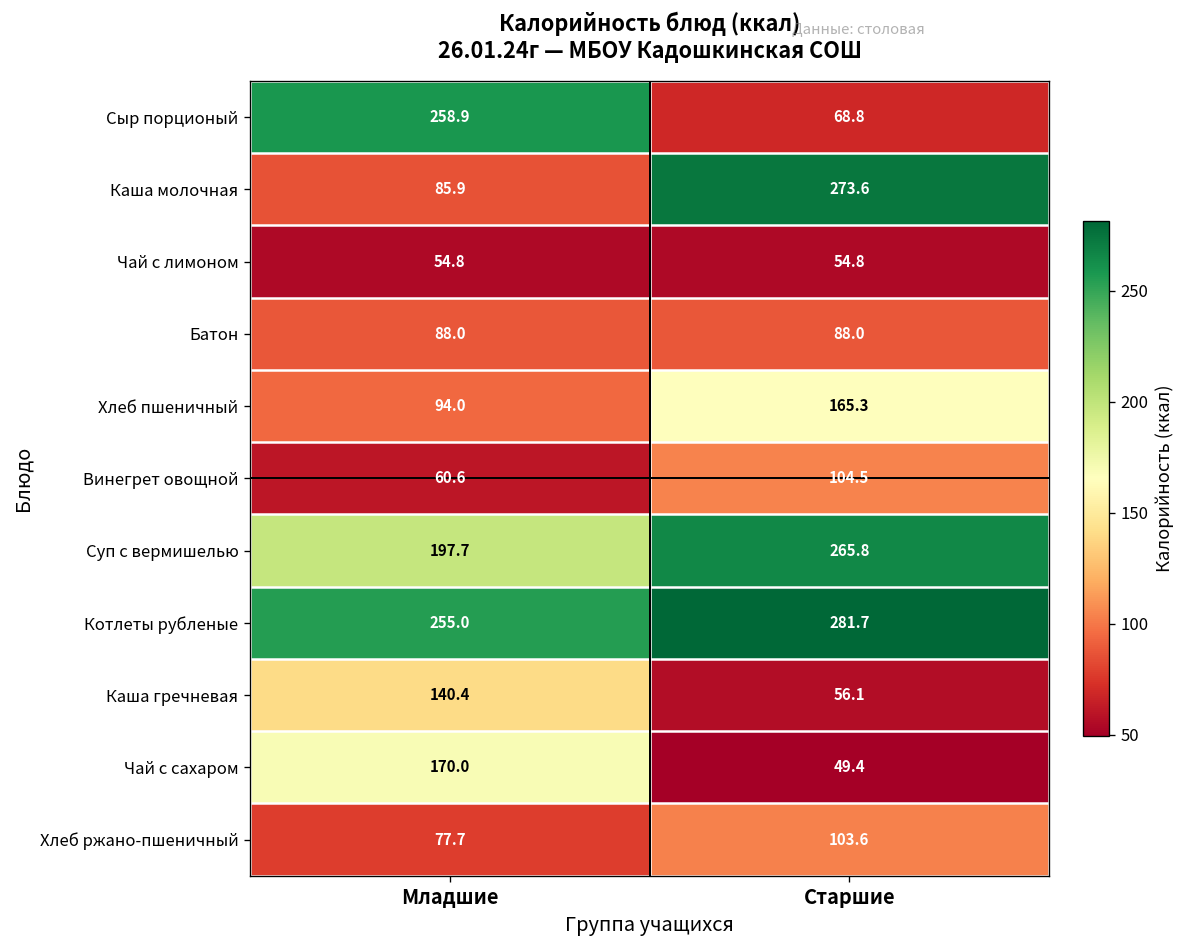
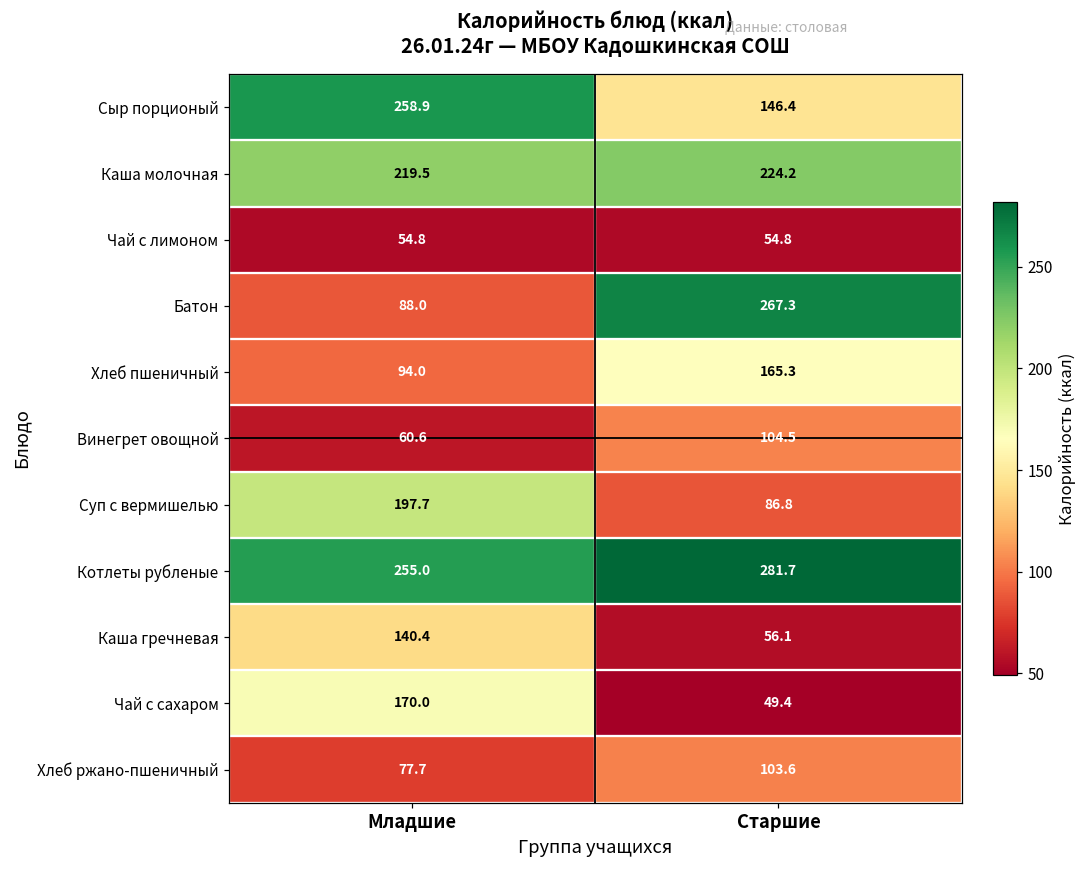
Сыр порционый, Старшие: 68.8 -> 146.4
Каша молочная, Младшие: 85.9 -> 219.5
Каша молочная, Старшие: 273.6 -> 224.2
Батон, Старшие: 88.0 -> 267.3
Суп с вермишелью, Старшие: 265.8 -> 86.8
